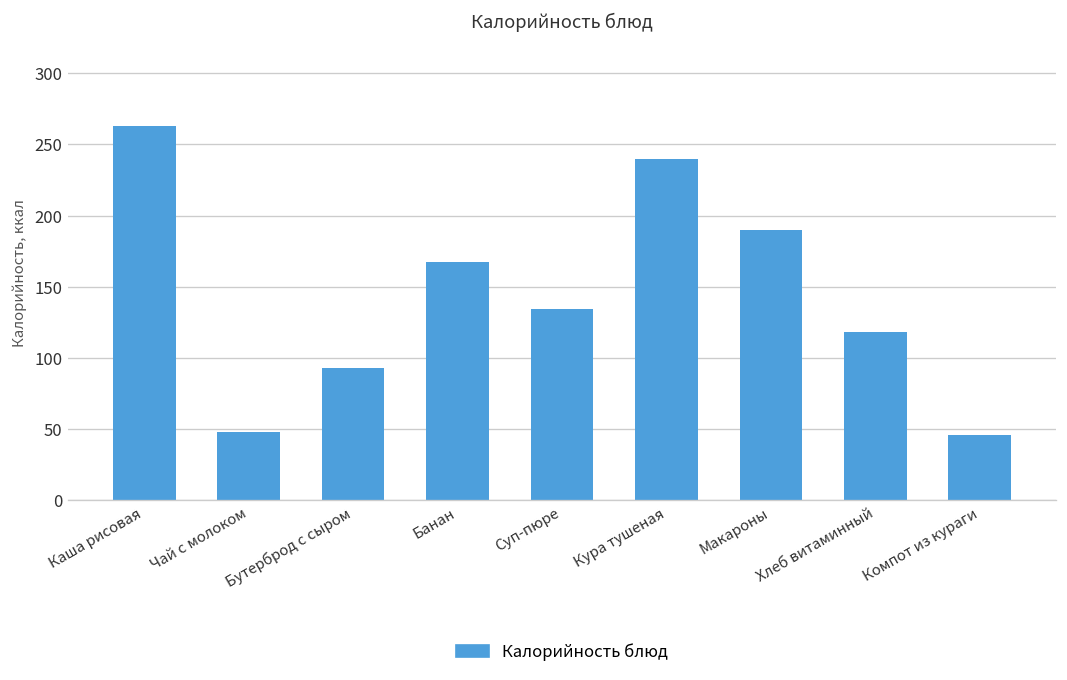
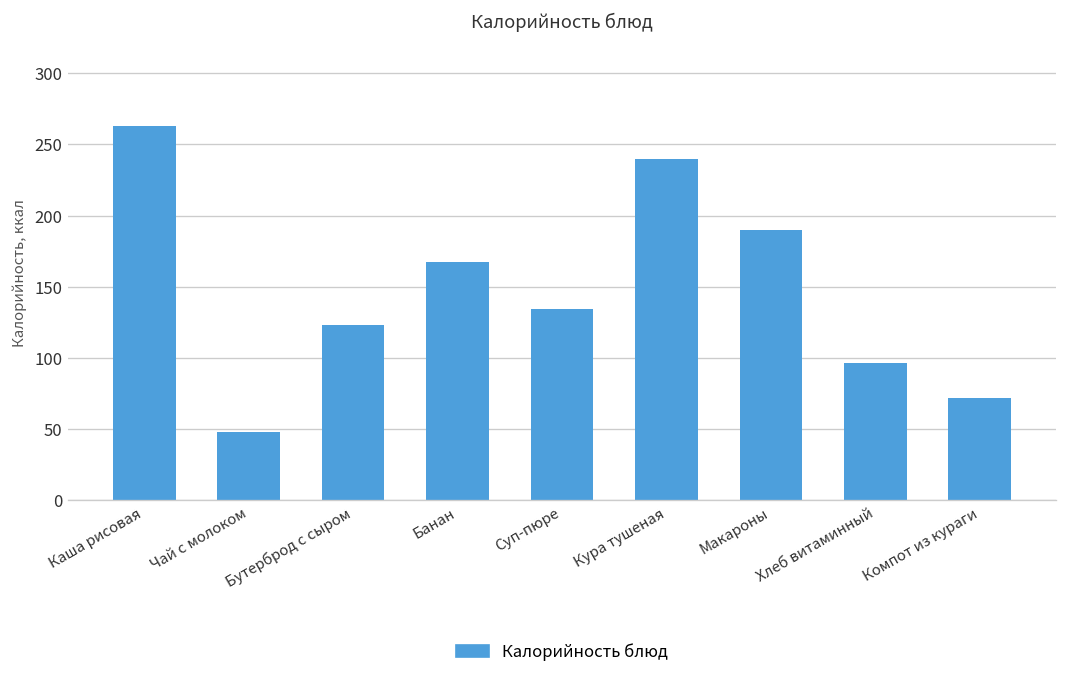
Бутерброд с сыром: 93 -> 123
Хлеб витаминный: 118 -> 97
Компот из кураги: 46 -> 72
